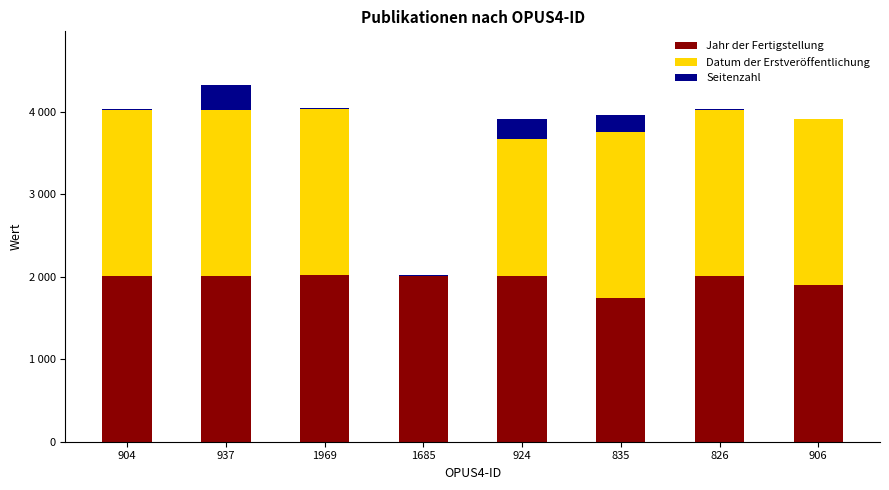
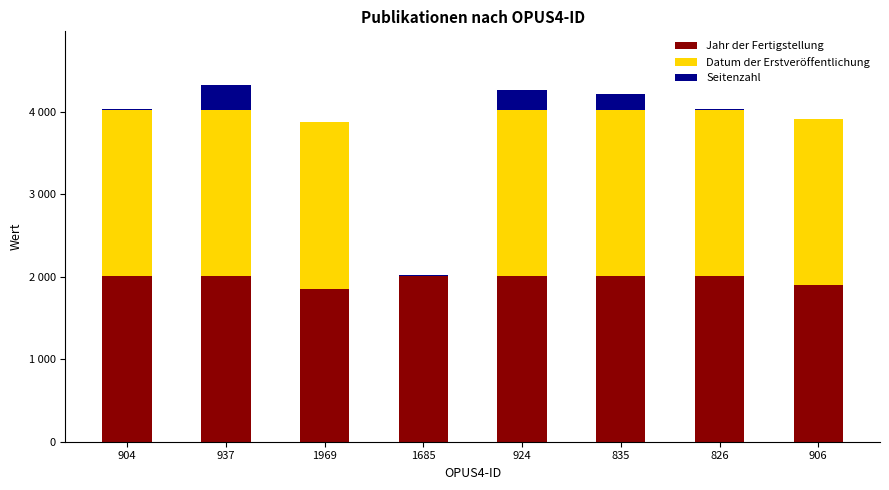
Jahr der Fertigstellung, 1969: 2000 -> 1900
Datum der Erstveröffentlichung, 924: 1700 -> 2000
Jahr der Fertigstellung, 835: 1700 -> 2000
